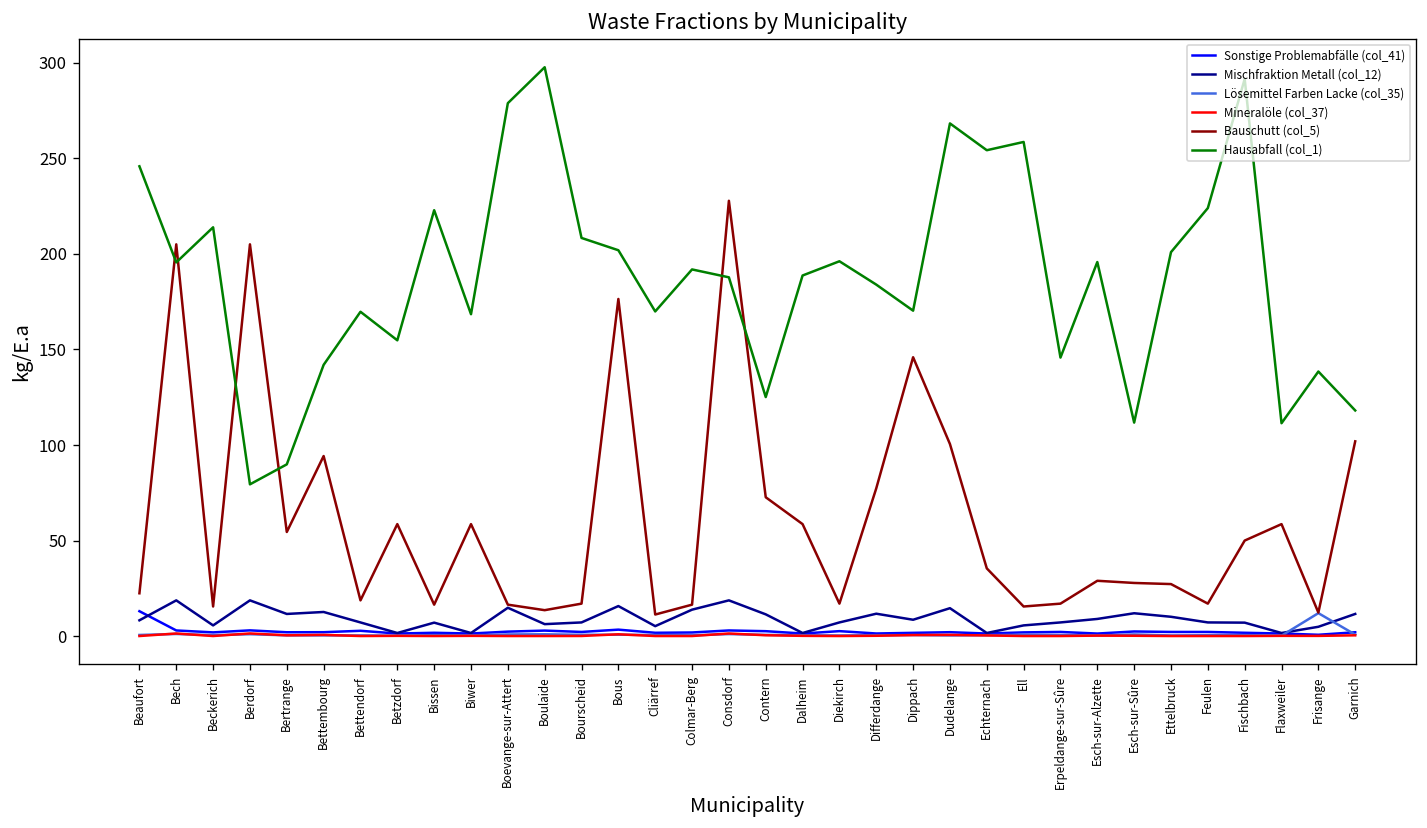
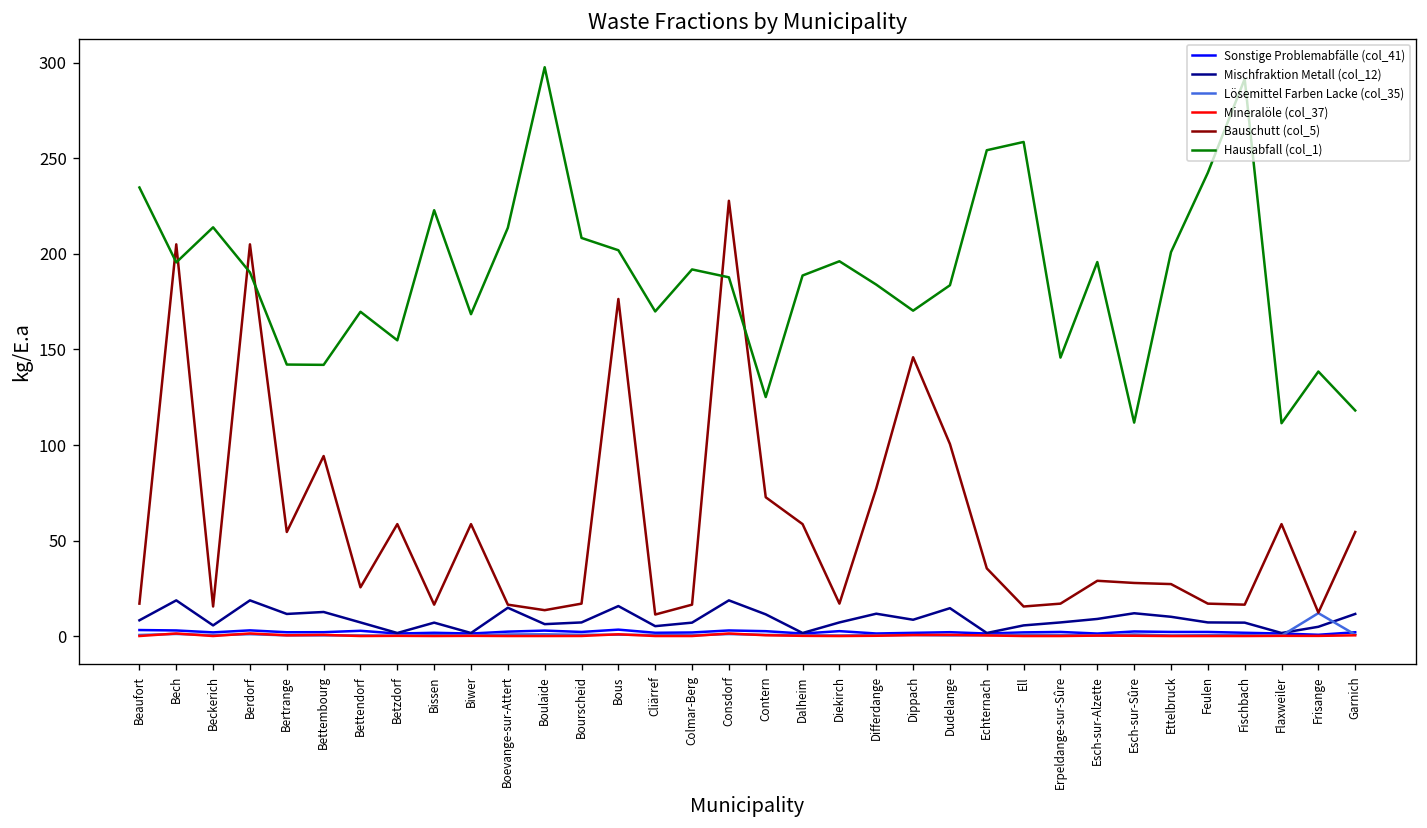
Sonstige Problemabfälle (col_41), Beaufort: 13 -> 3
Bauschutt (col_5), Beaufort: 22 -> 17
Hausabfall (col_1), Beaufort: 246 -> 235
Hausabfall (col_1), Berdorf: 79 -> 190
Hausabfall (col_1), Bertrange: 90 -> 142
Bauschutt (col_5), Bettendorf: 19 -> 25
Hausabfall (col_1), Boevange-sur-Attert: 279 -> 214
Mischfraktion Metall (col_12), Colmar-Berg: 14 -> 7
Hausabfall (col_1), Dudelange: 268 -> 184
Hausabfall (col_1), Feulen: 224 -> 243
Bauschutt (col_5), Fischbach: 50 -> 16
Bauschutt (col_5), Garnich: 102 -> 54
